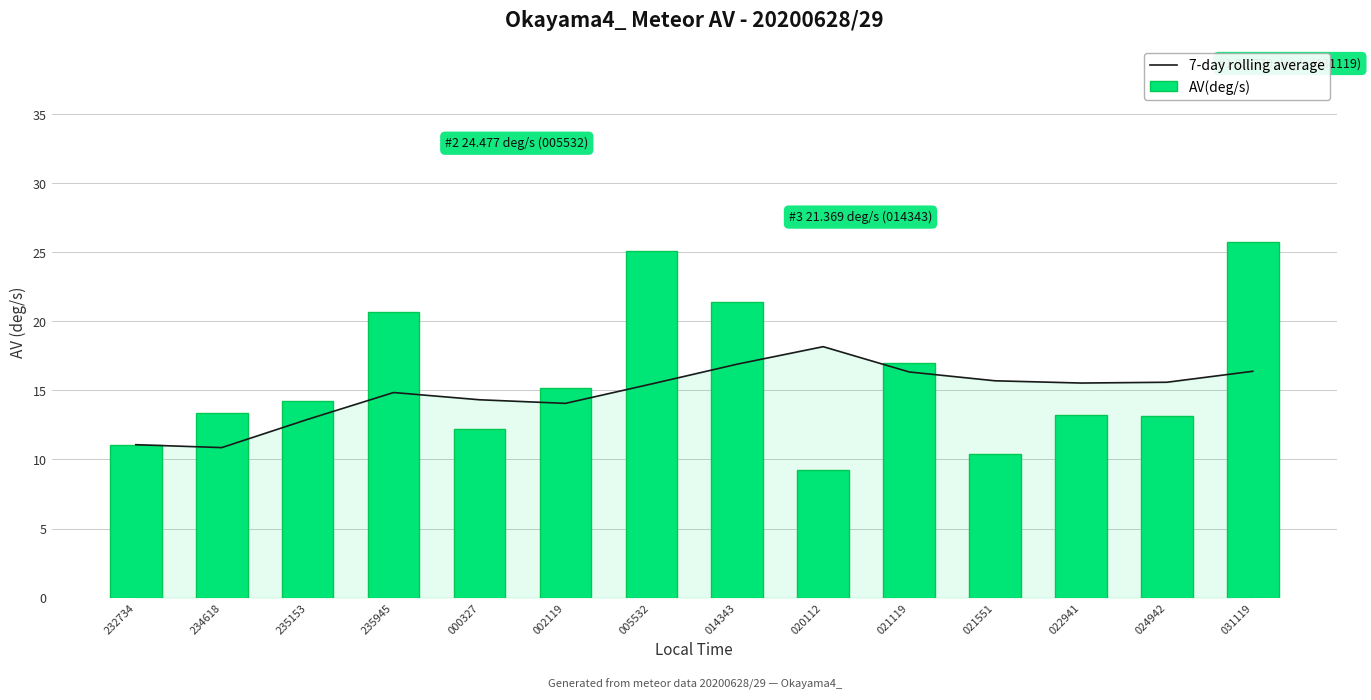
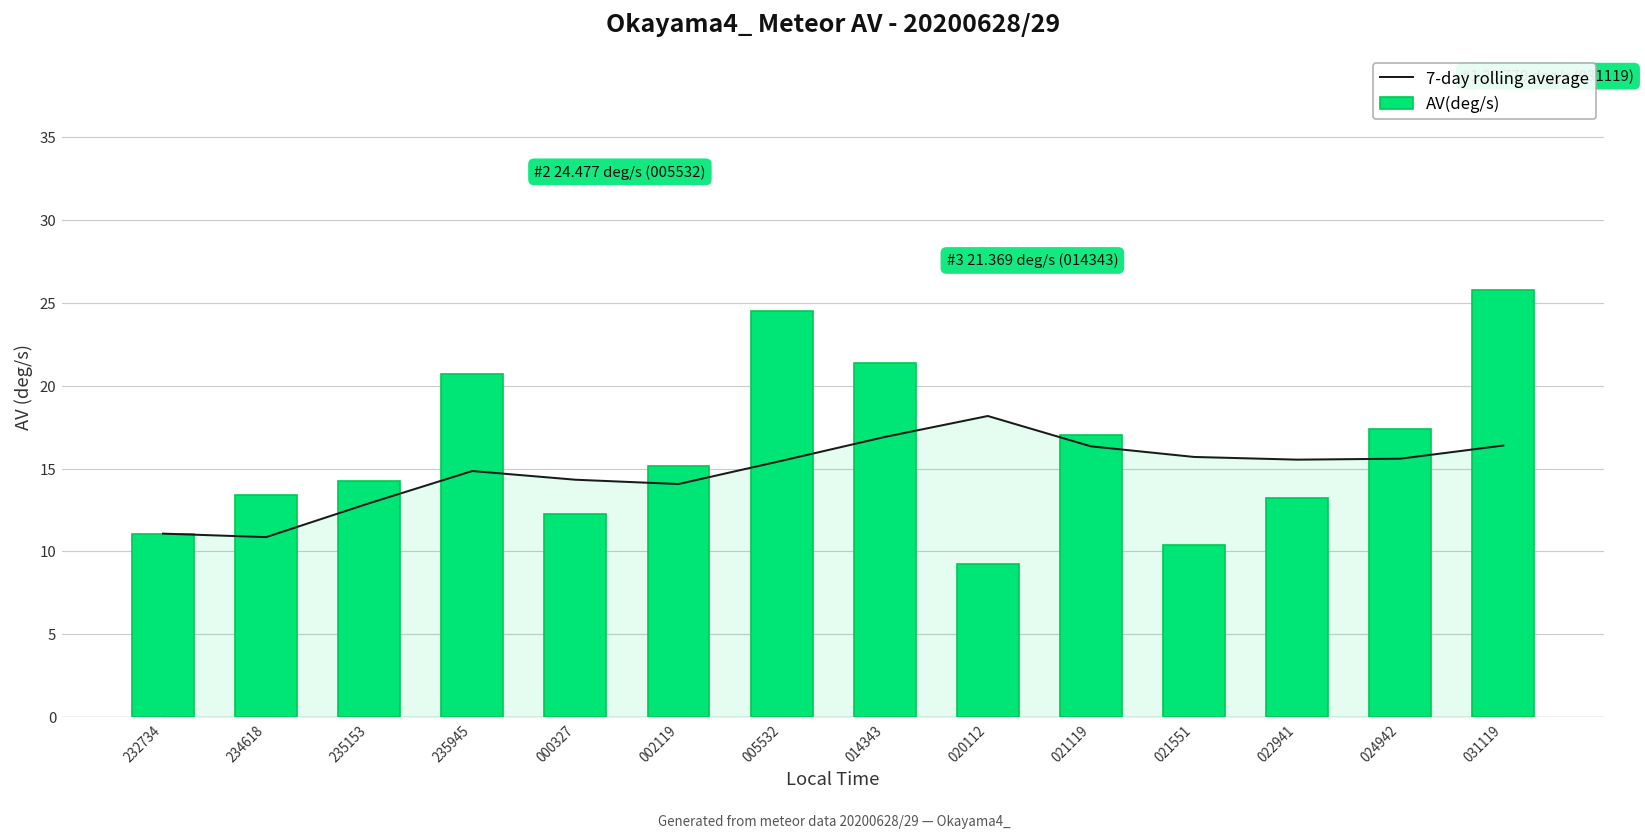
AV(deg/s), 005532: 25.1 -> 24.5
AV(deg/s), 024942: 13.2 -> 17.4
